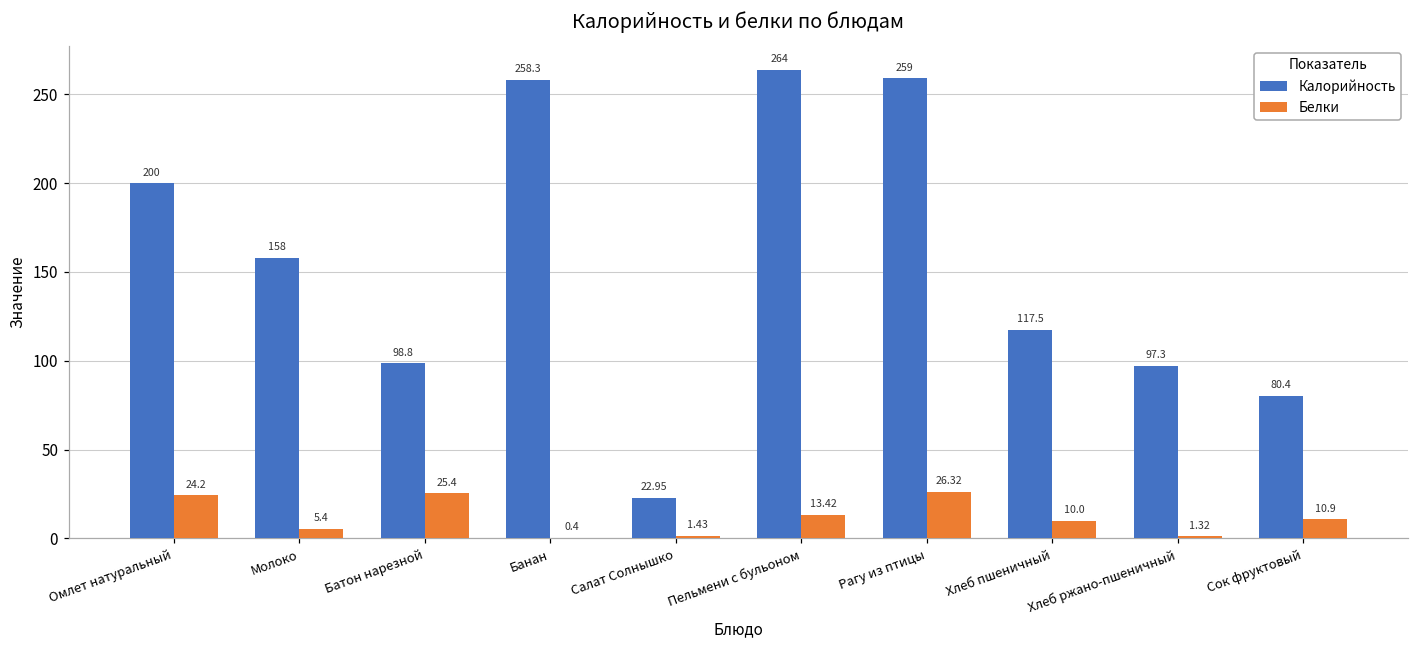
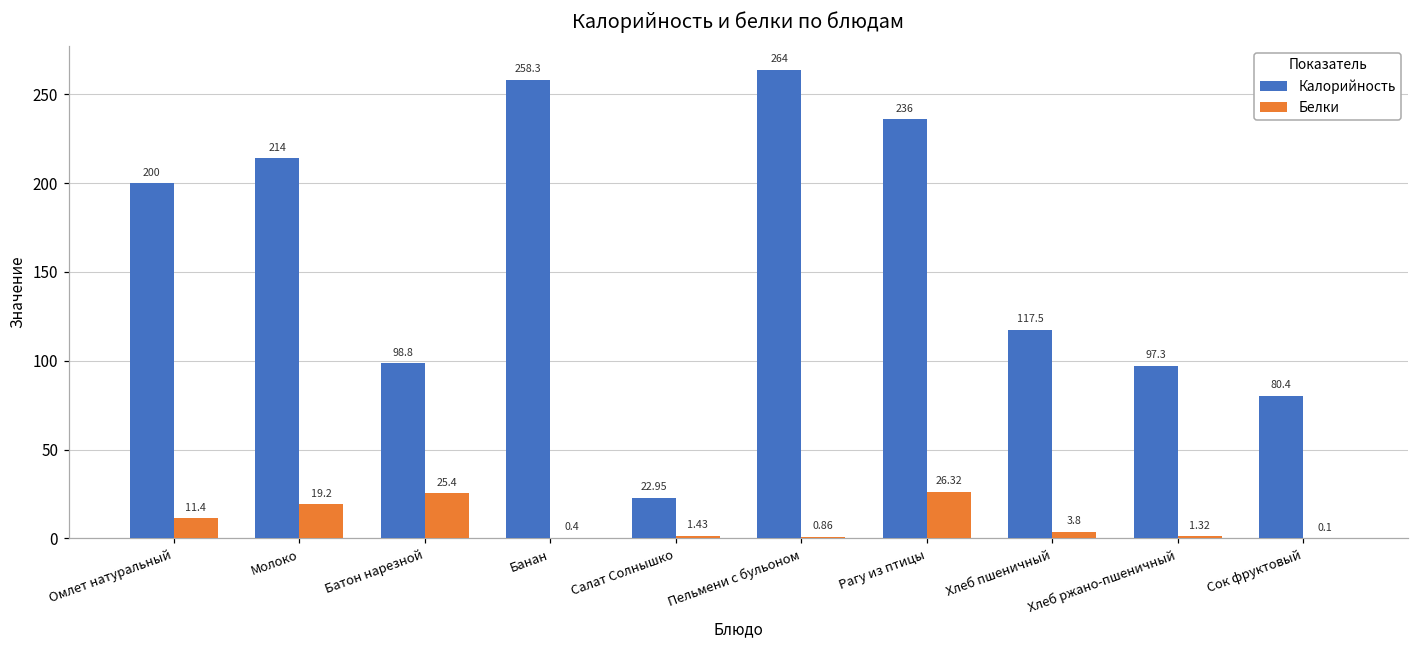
Белки, Омлет натуральный: 24.2 -> 11.4
Калорийность, Молоко: 158 -> 214
Белки, Молоко: 5.4 -> 19.2
Белки, Пельмени с бульоном: 13.42 -> 0.86
Калорийность, Рагу из птицы: 259 -> 236
Белки, Хлеб пшеничный: 10.0 -> 3.8
Белки, Сок фруктовый: 10.9 -> 0.1
